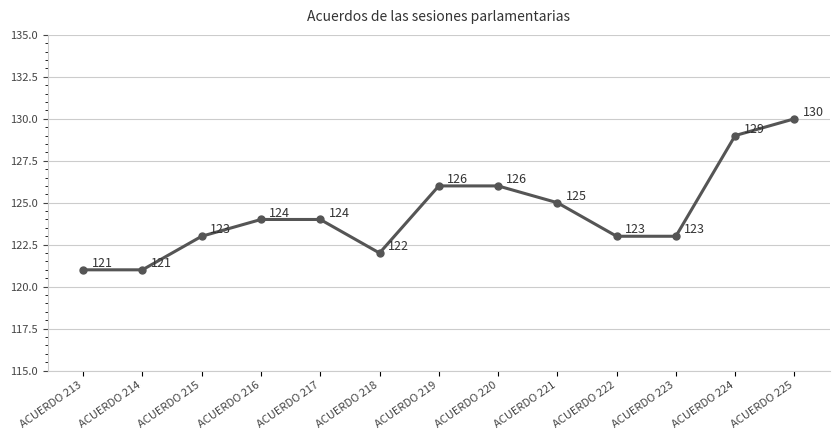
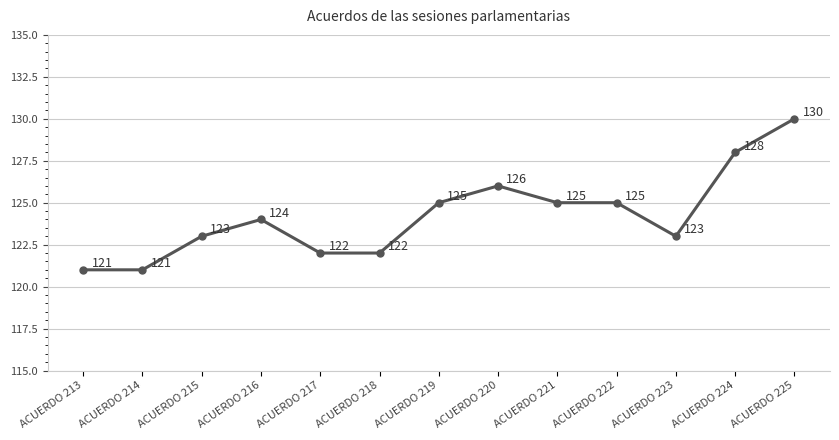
ACUERDO 217: 124 -> 122
ACUERDO 219: 126 -> 125
ACUERDO 222: 123 -> 125
ACUERDO 224: 129 -> 128
